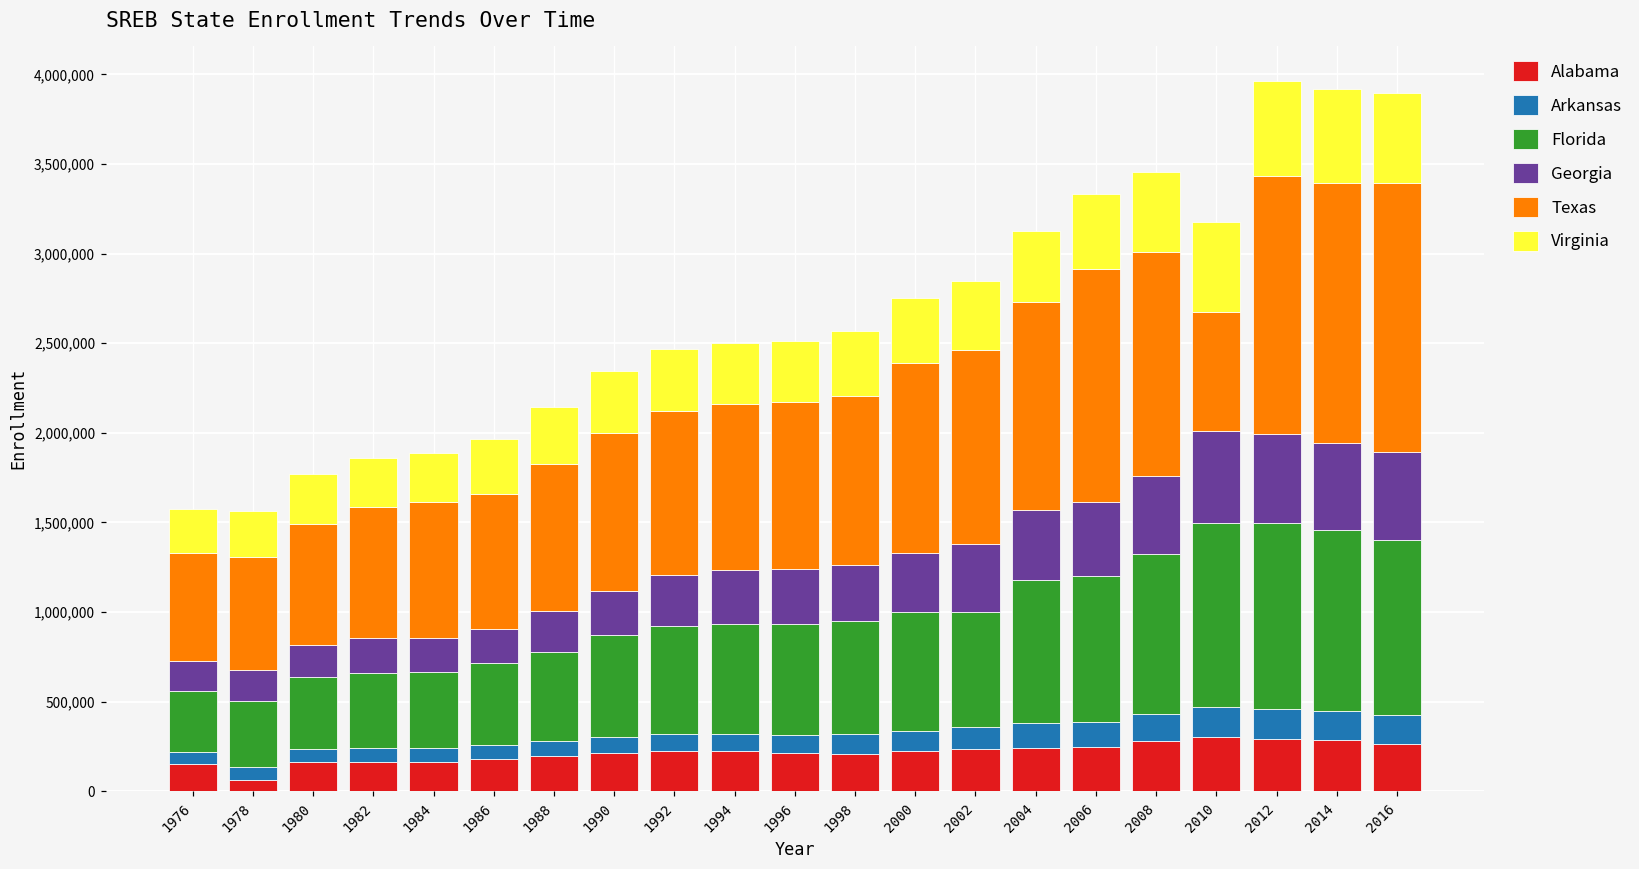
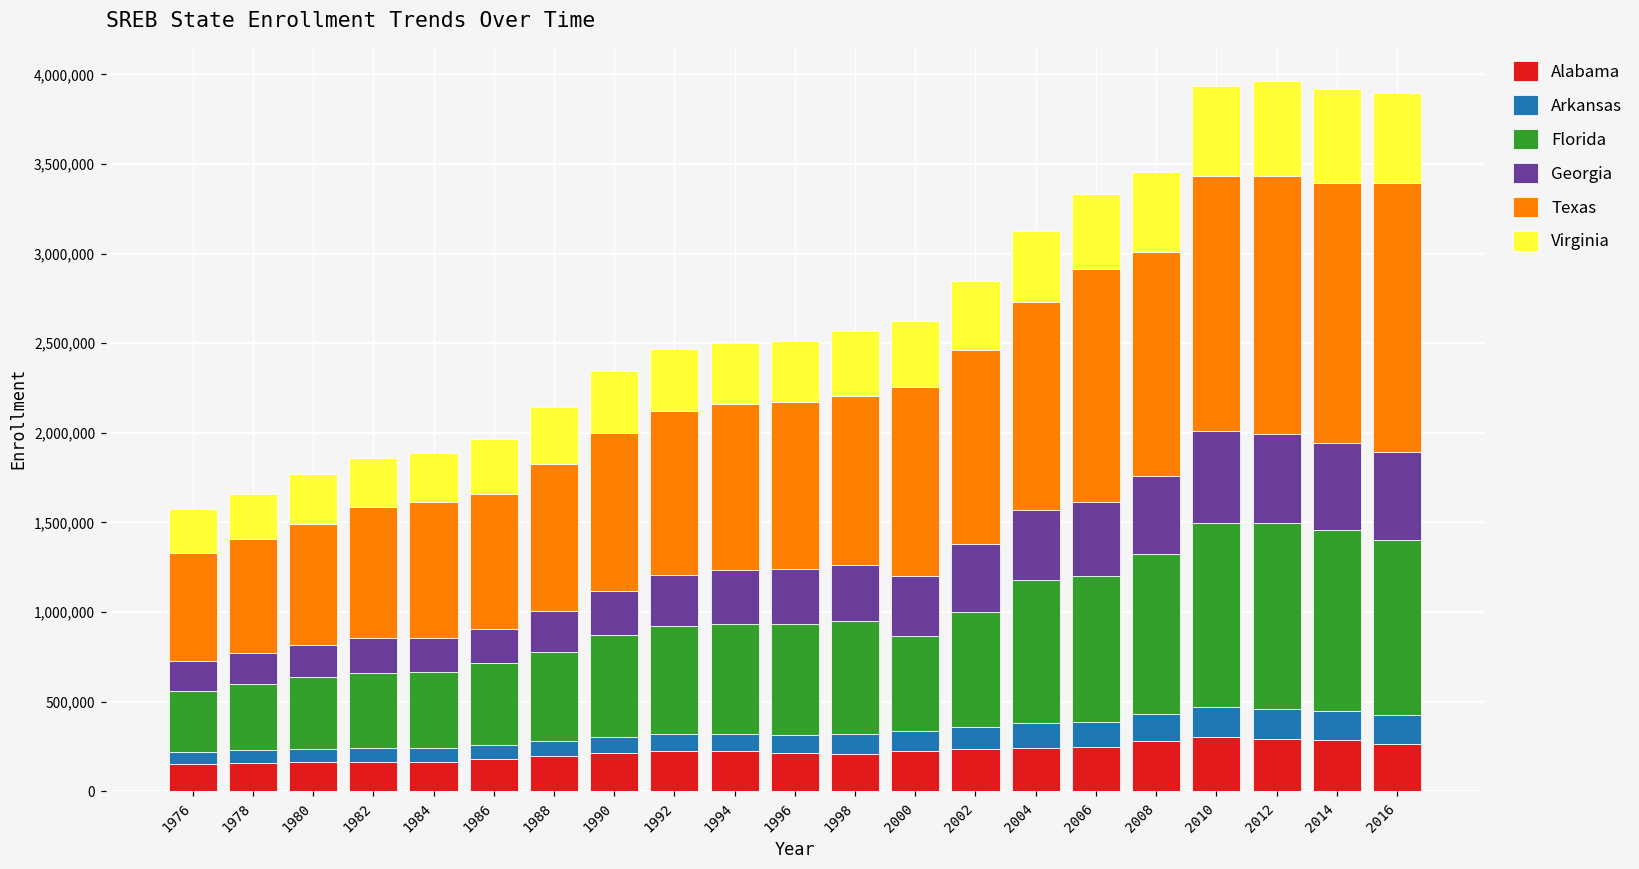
Alabama, 1978: 60,000 -> 160,000
Florida, 2000: 670,000 -> 530,000
Texas, 2010: 660,000 -> 1,420,000
